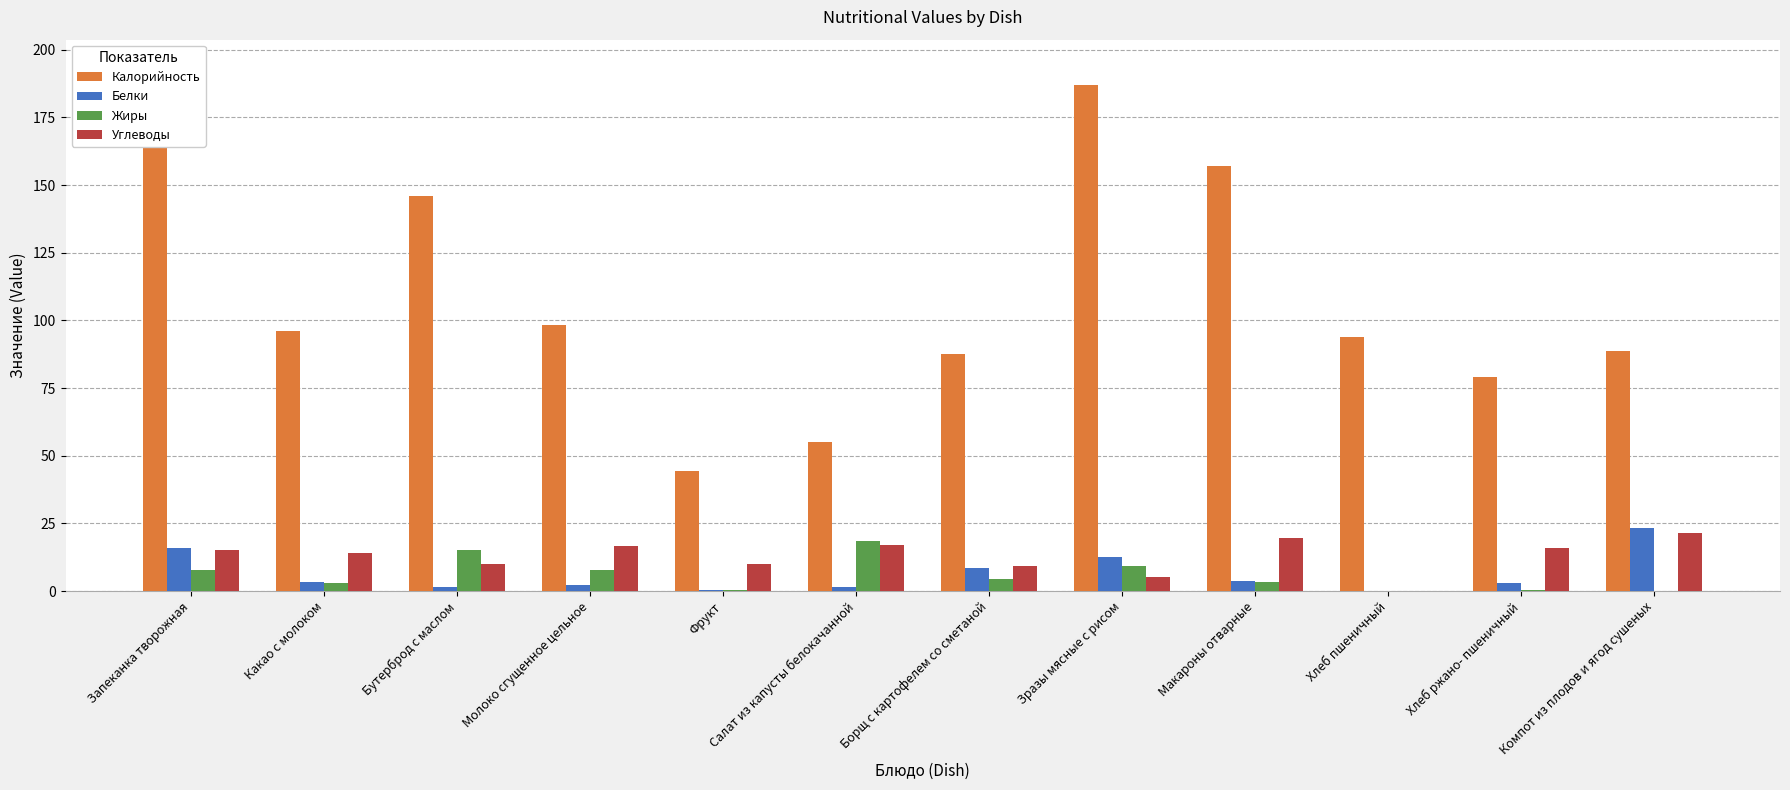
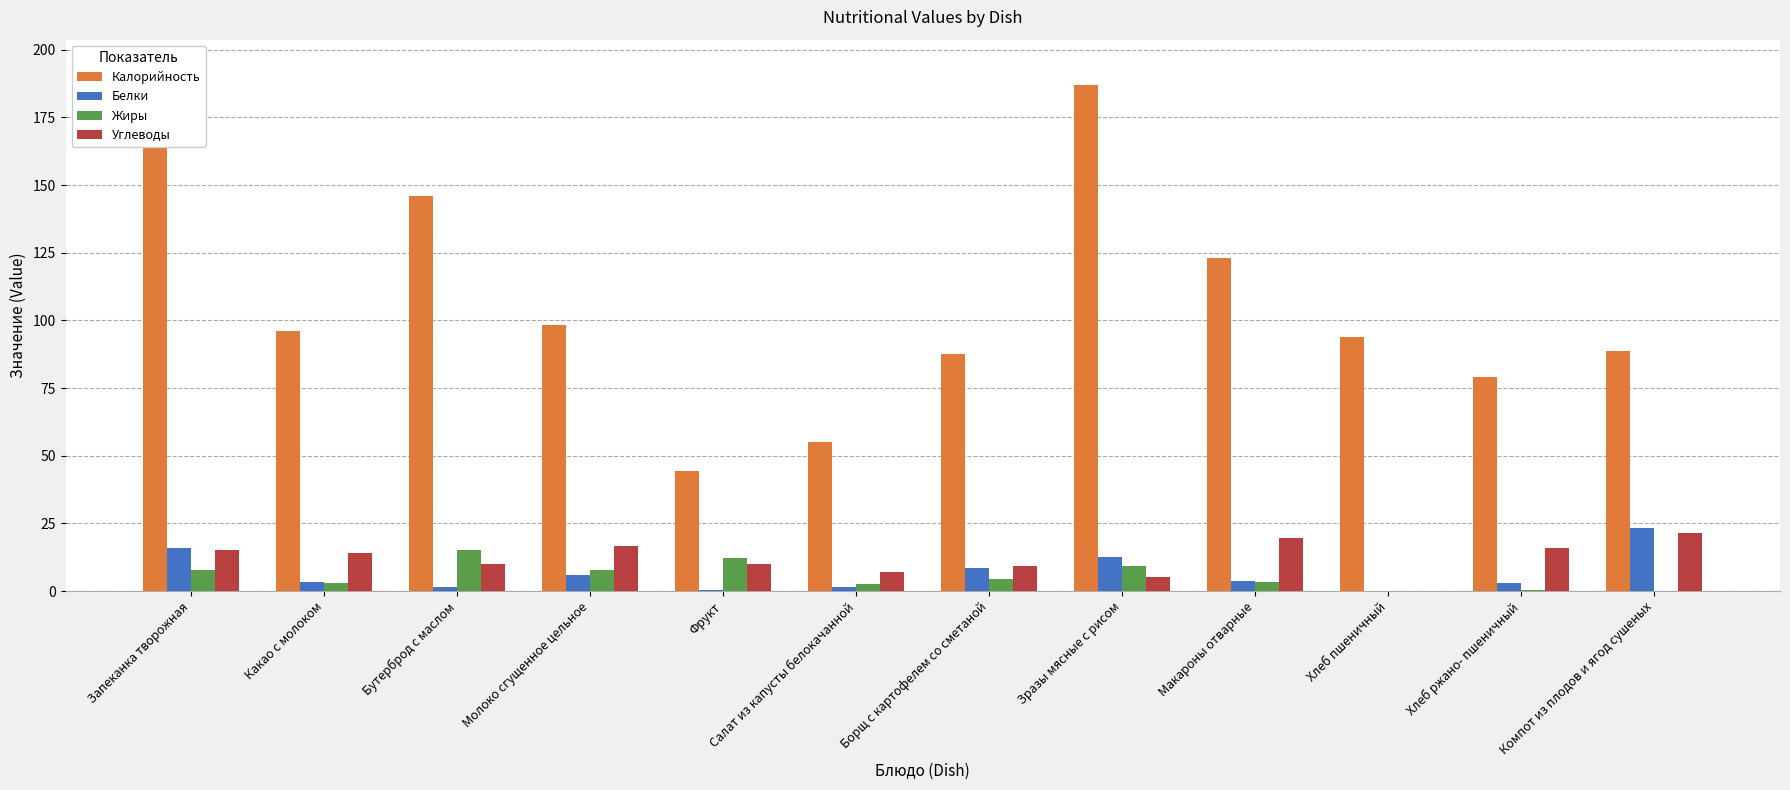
Белки, Молоко сгущенное цельное: 2 -> 6
Жиры, Фрукт: 0 -> 12
Жиры, Салат из капусты белокачанной: 18 -> 3
Углеводы, Салат из капусты белокачанной: 17 -> 7
Калорийность, Макароны отварные: 157 -> 123
